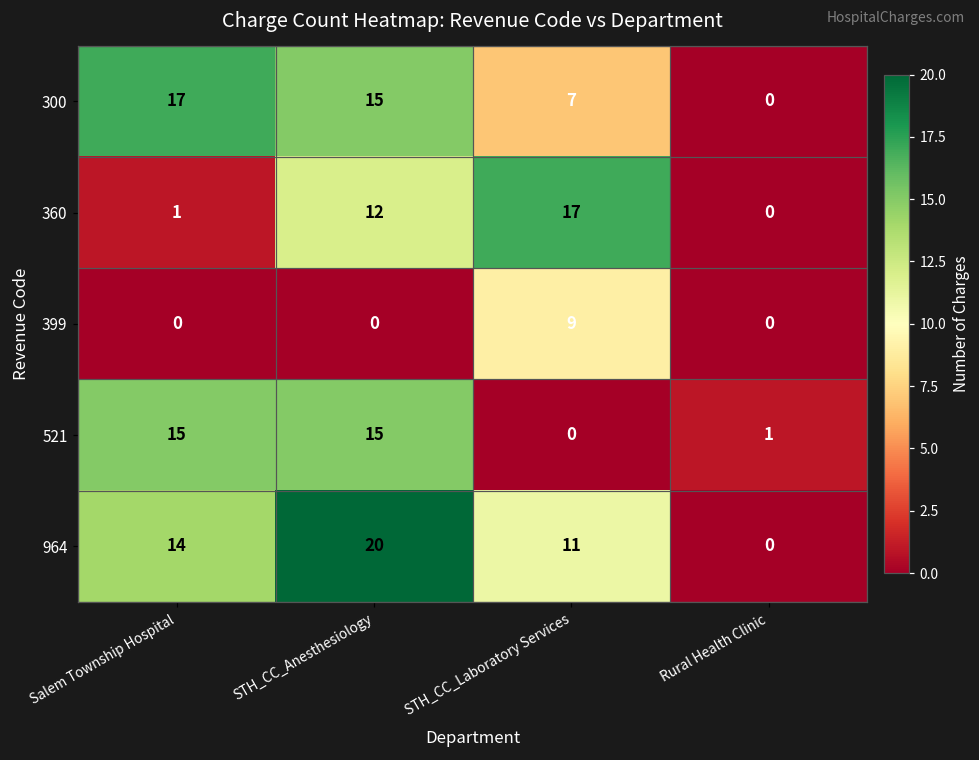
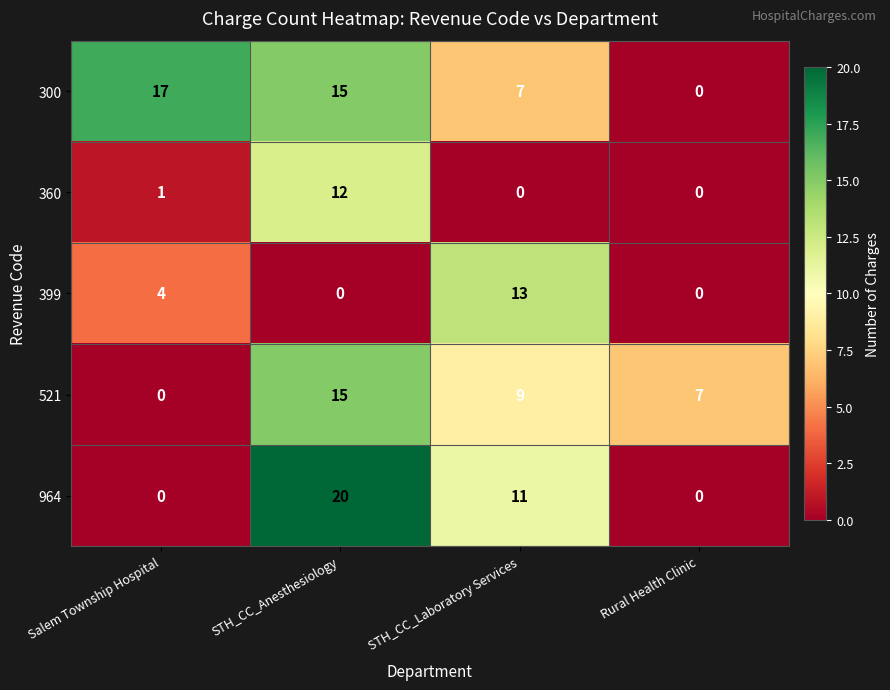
360, STH_CC_Laboratory Services: 17 -> 0
399, Salem Township Hospital: 0 -> 4
399, STH_CC_Laboratory Services: 9 -> 13
521, Salem Township Hospital: 15 -> 0
521, STH_CC_Laboratory Services: 0 -> 9
521, Rural Health Clinic: 1 -> 7
964, Salem Township Hospital: 14 -> 0
